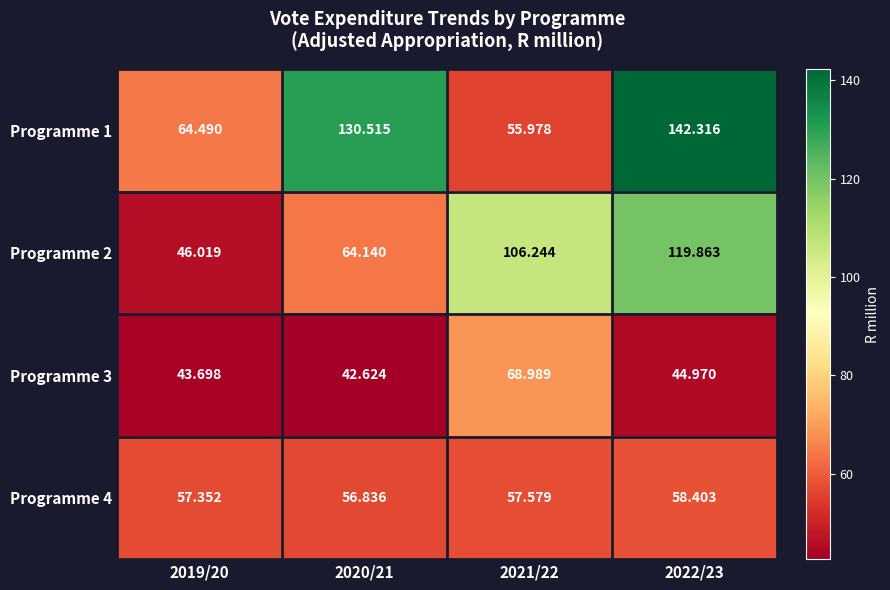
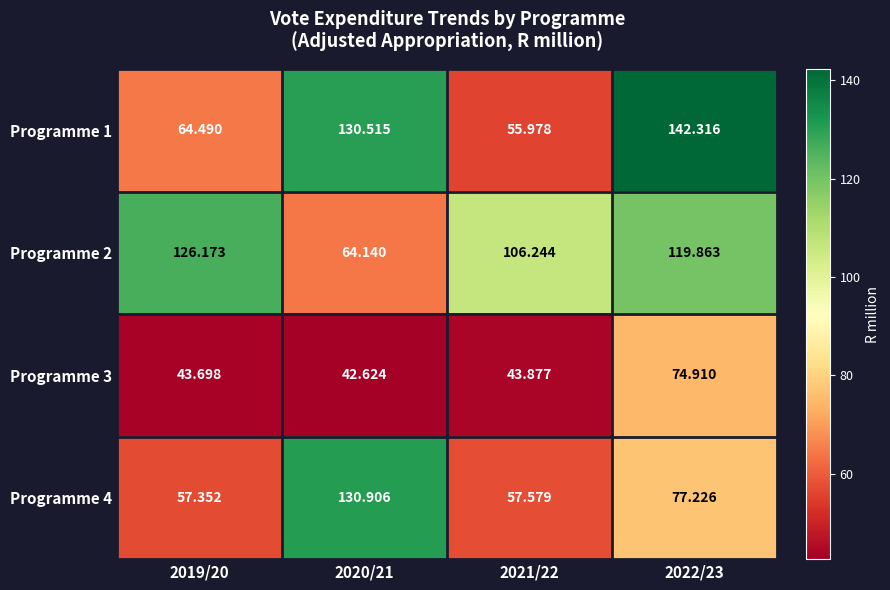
Programme 2, 2019/20: 46.019 -> 126.173
Programme 3, 2021/22: 68.989 -> 43.877
Programme 3, 2022/23: 44.970 -> 74.910
Programme 4, 2020/21: 56.836 -> 130.906
Programme 4, 2022/23: 58.403 -> 77.226
